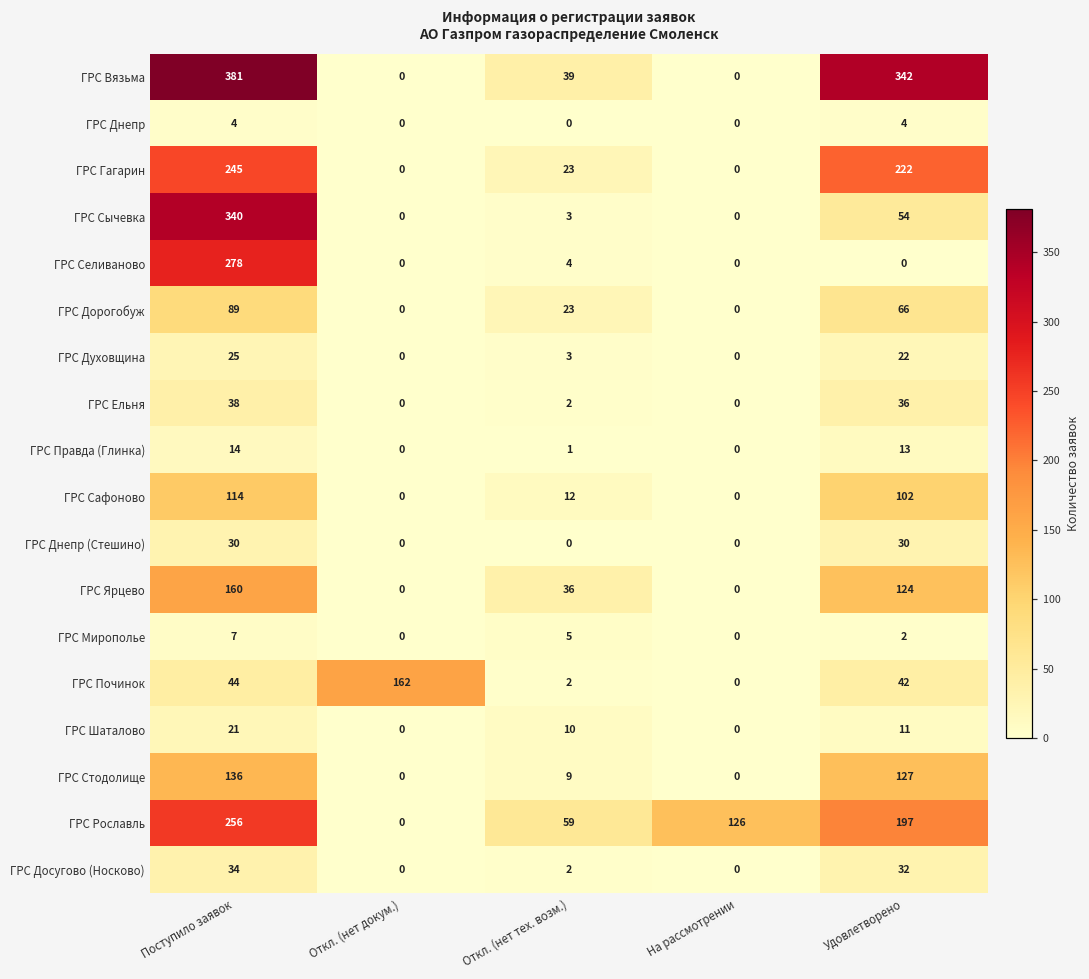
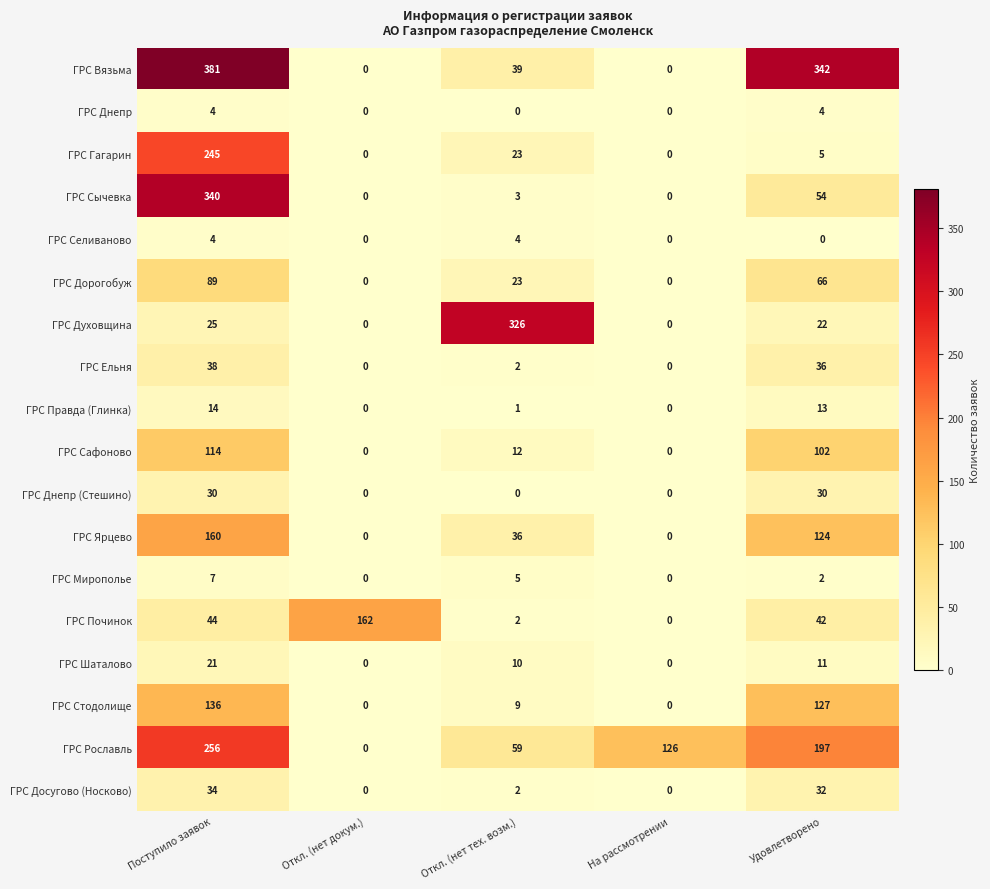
ГРС Гагарин, Удовлетворено: 222 -> 5
ГРС Селиваново, Поступило заявок: 278 -> 4
ГРС Духовщина, Откл. (нет тех. возм.): 3 -> 326
